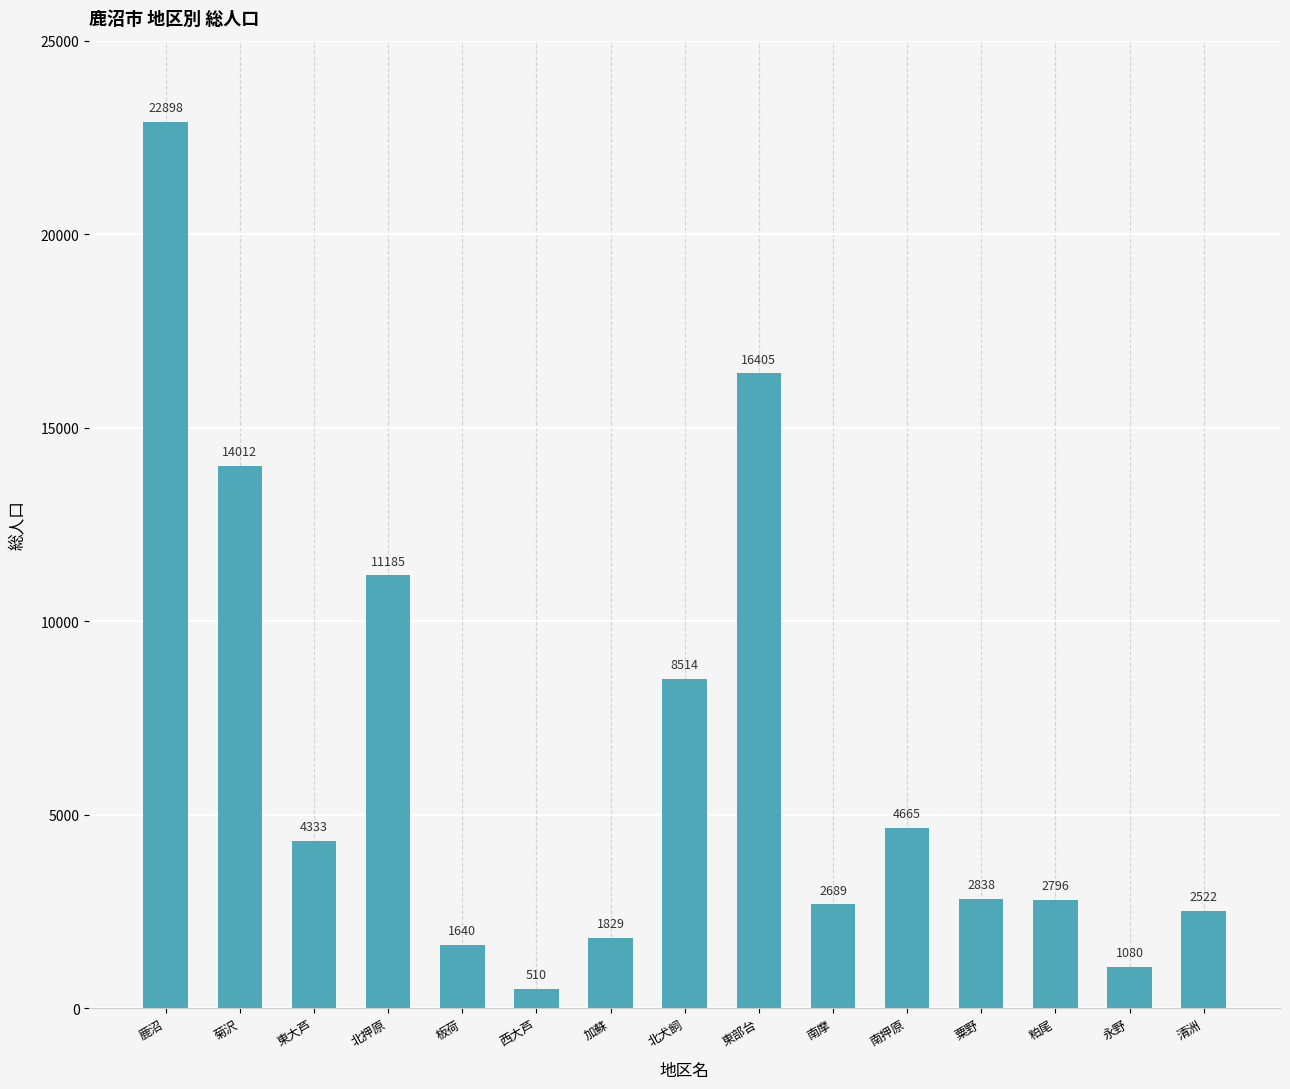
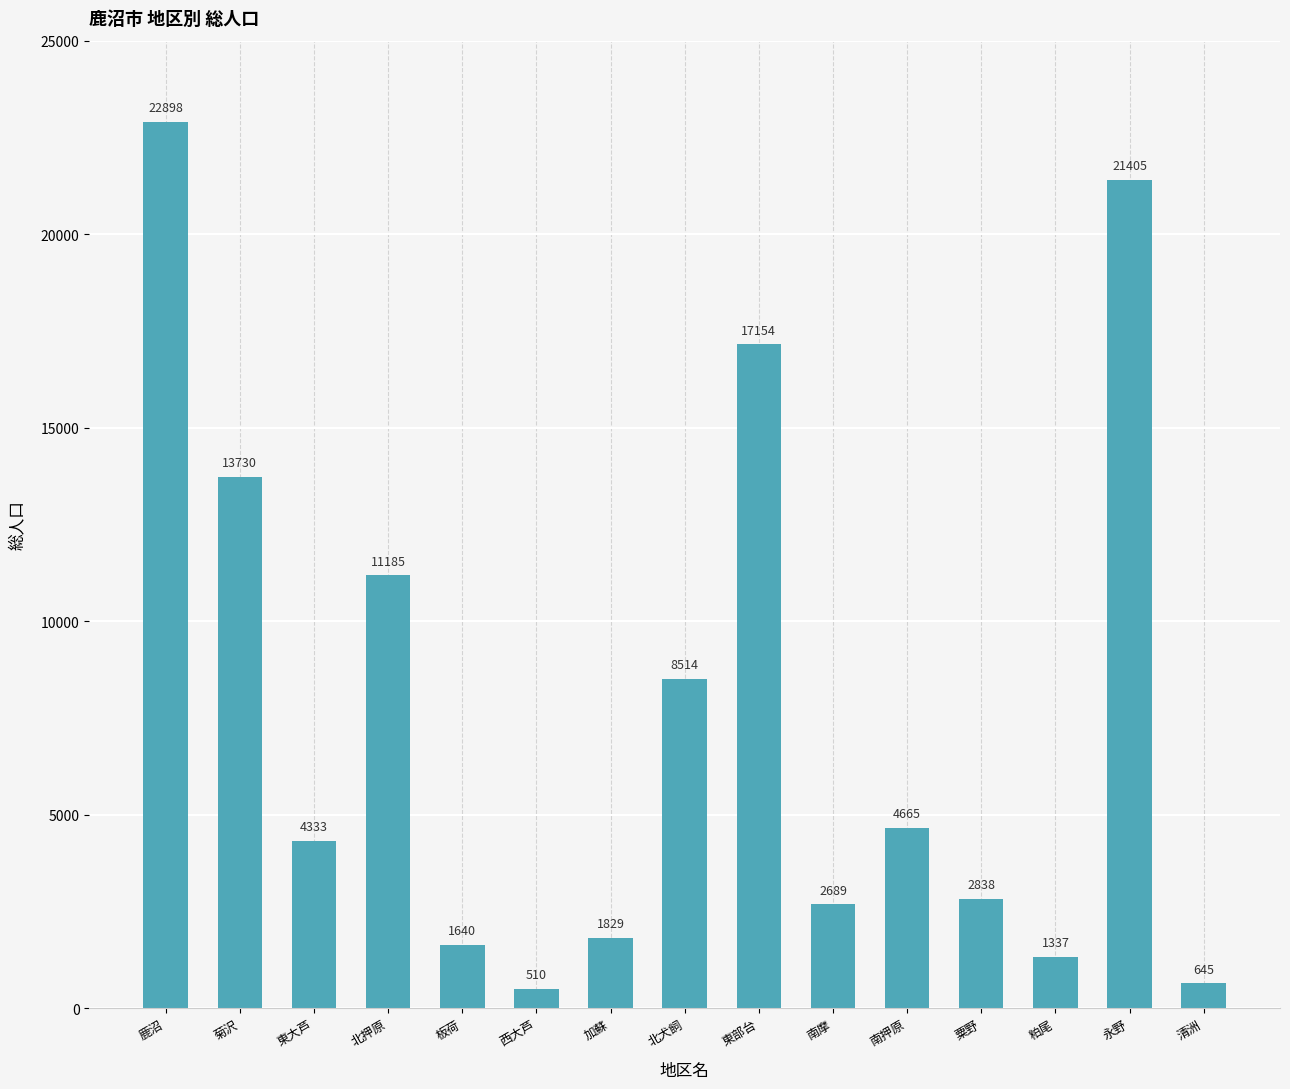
菊沢: 14012 -> 13730
東部台: 16405 -> 17154
粕尾: 2796 -> 1337
永野: 1080 -> 21405
清洲: 2522 -> 645
